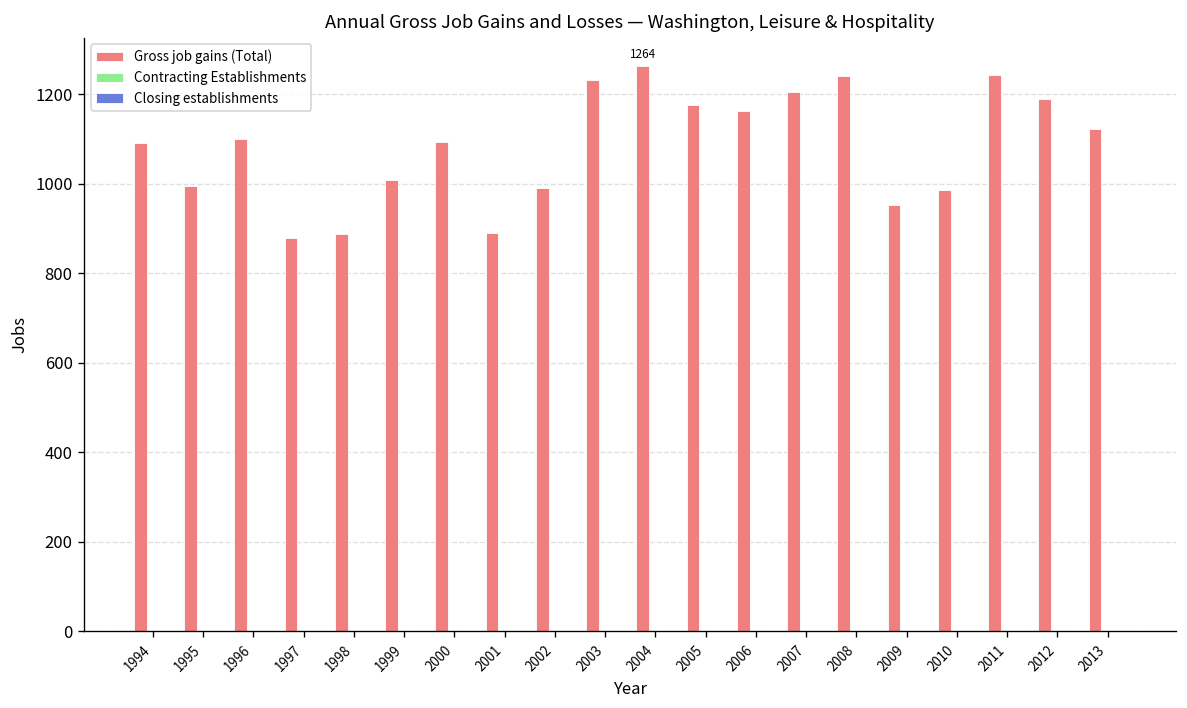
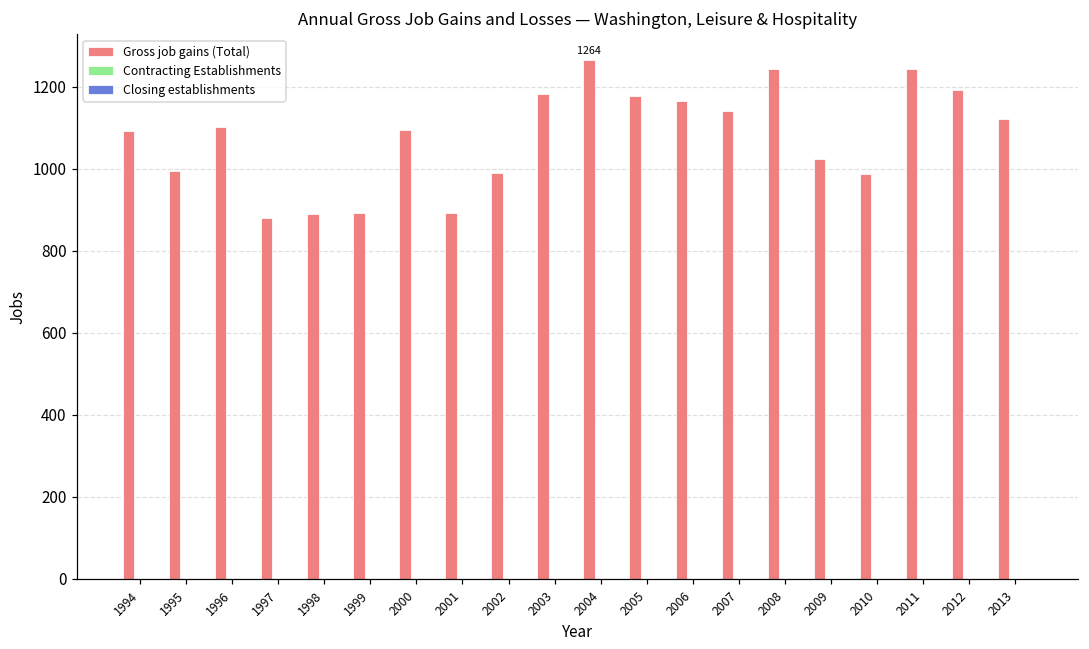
Gross job gains (Total), 1999: 1010 -> 890
Gross job gains (Total), 2003: 1230 -> 1180
Gross job gains (Total), 2007: 1210 -> 1140
Gross job gains (Total), 2009: 950 -> 1020
